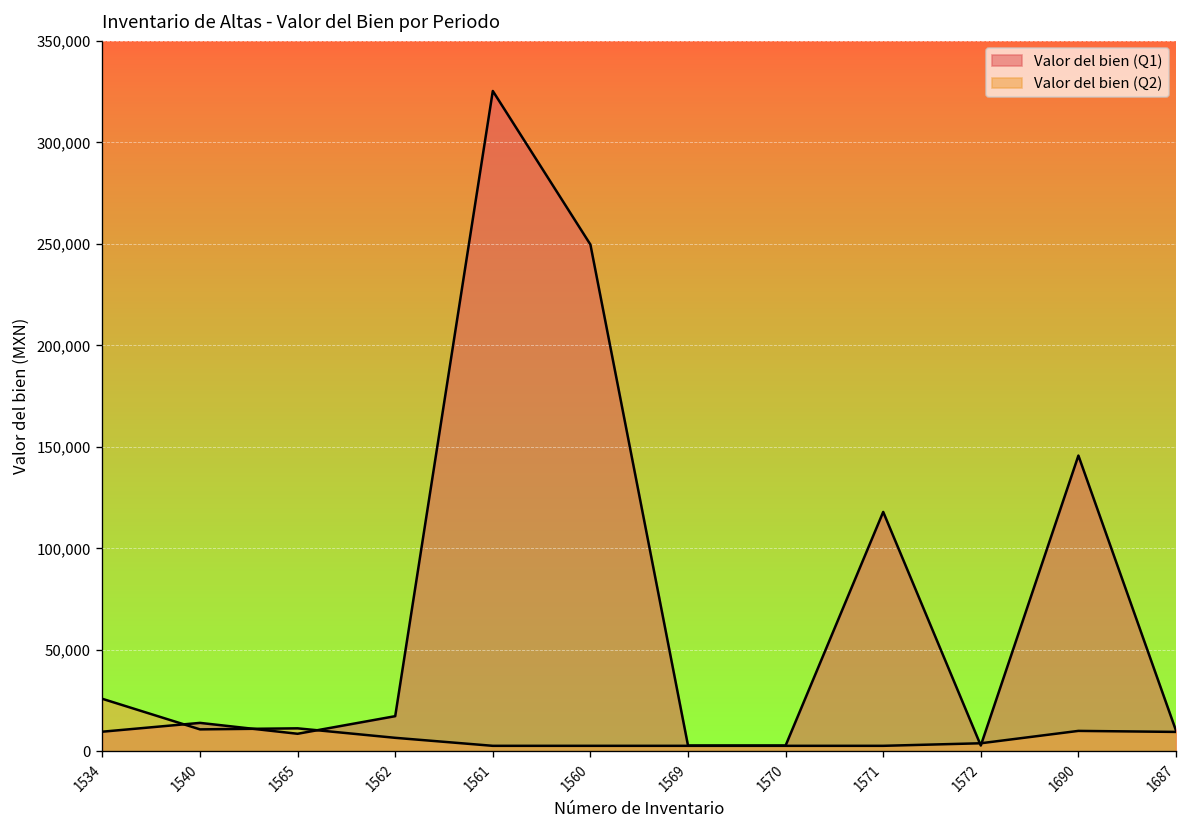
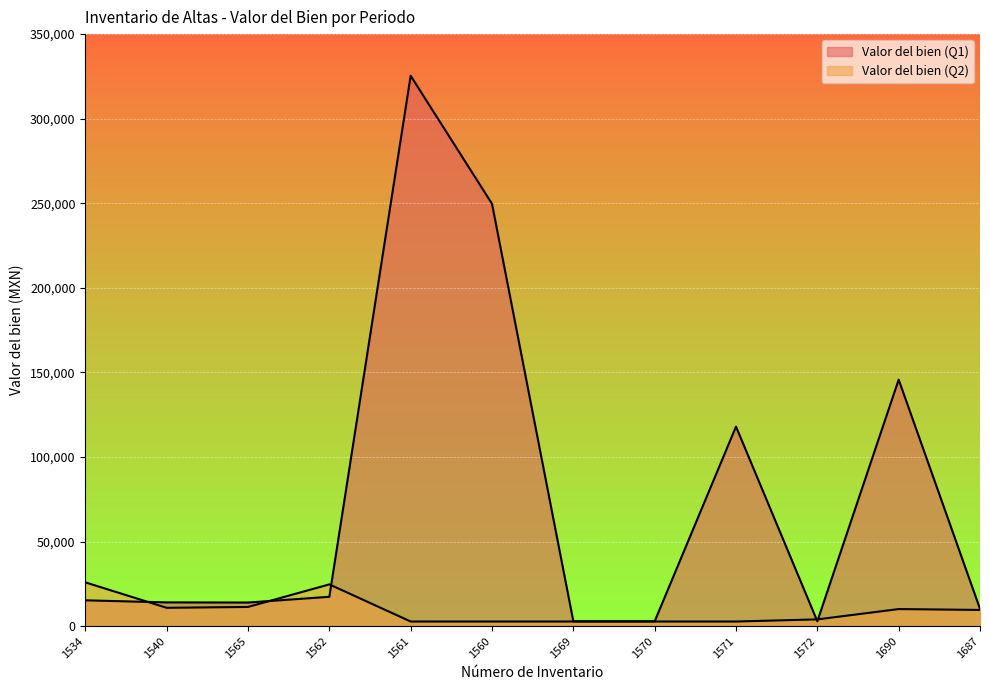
Valor del bien (Q1), 1534: 10,000 -> 15,000
Valor del bien (Q1), 1565: 9,000 -> 14,000
Valor del bien (Q2), 1562: 7,000 -> 25,000
